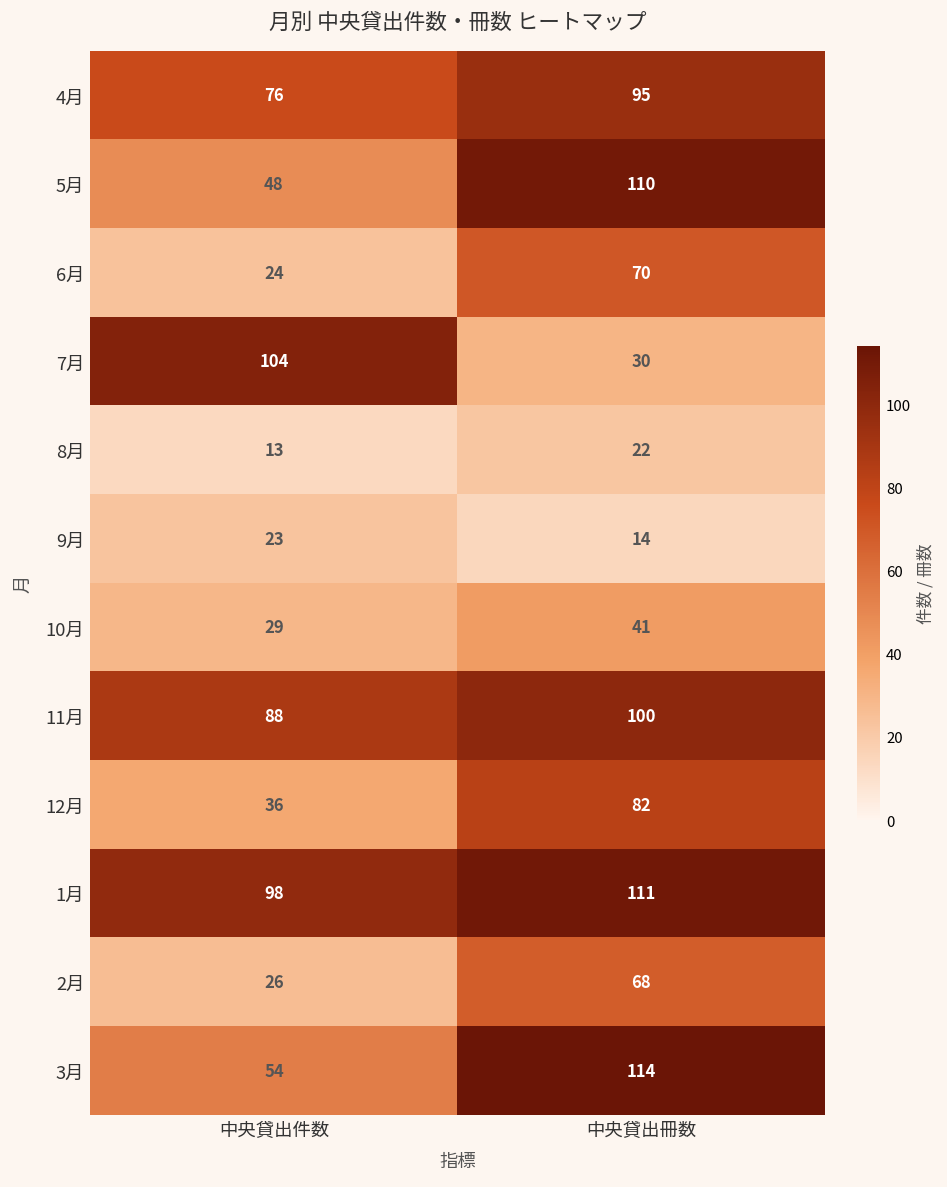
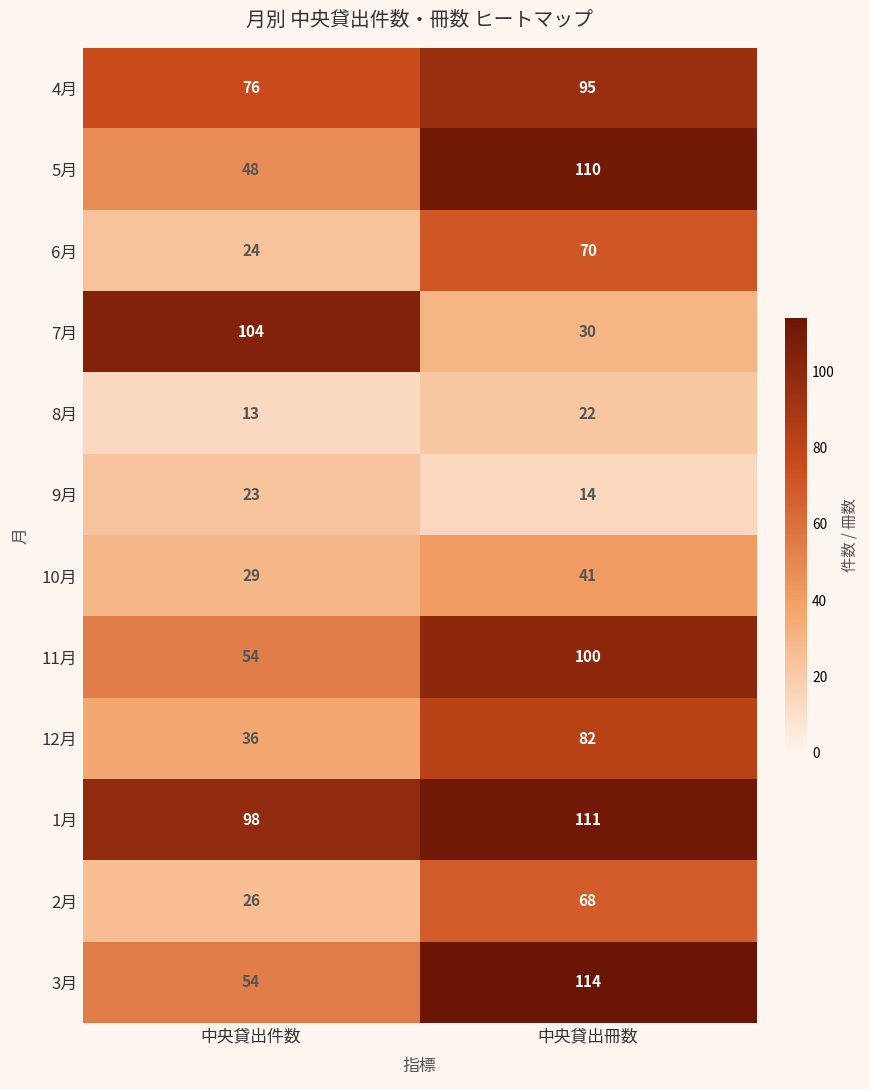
11月, 中央貸出件数: 88 -> 54
